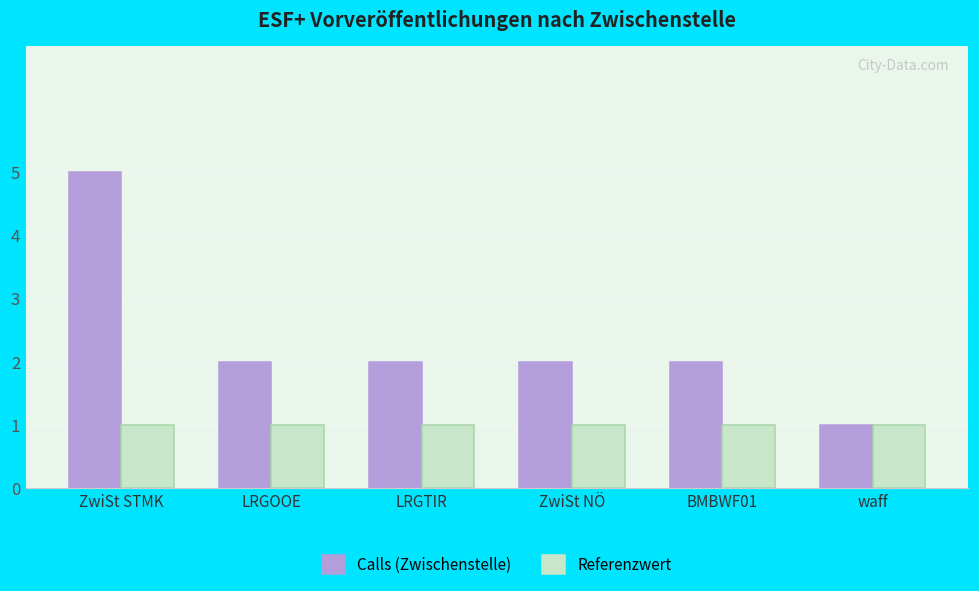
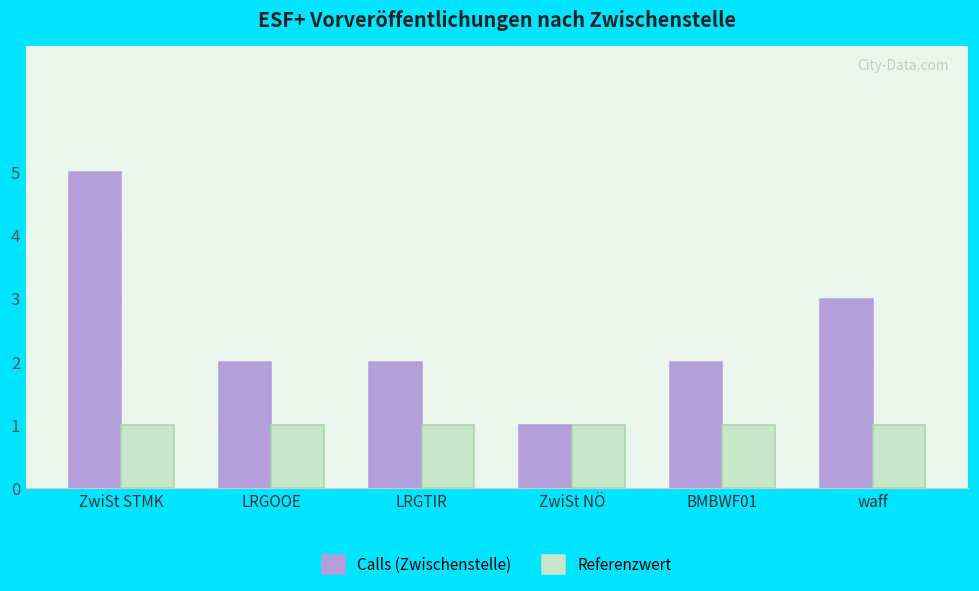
Calls (Zwischenstelle), ZwiSt NÖ: 2 -> 1
Calls (Zwischenstelle), waff: 1 -> 3
